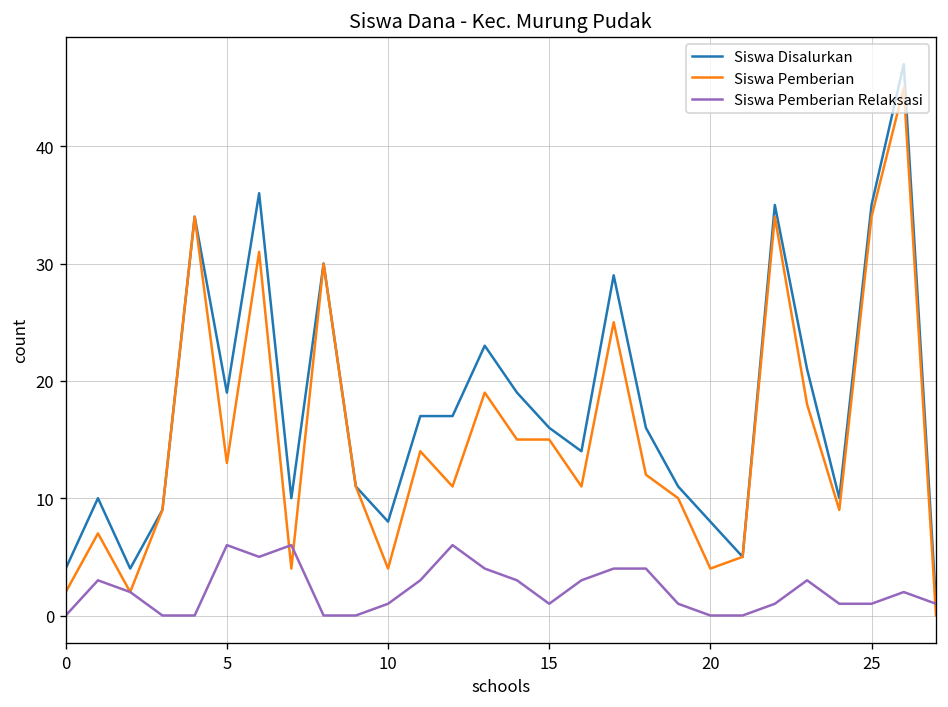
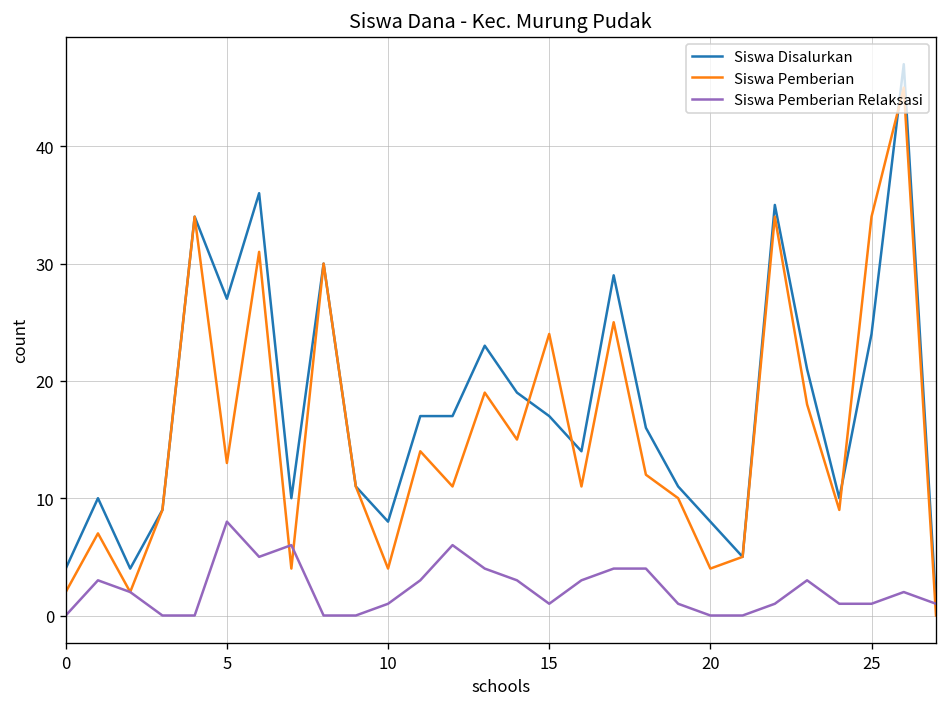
Siswa Disalurkan, 5: 19 -> 27
Siswa Pemberian Relaksasi, 5: 6 -> 8
Siswa Disalurkan, 15: 16 -> 17
Siswa Pemberian, 15: 15 -> 24
Siswa Disalurkan, 25: 35 -> 24
